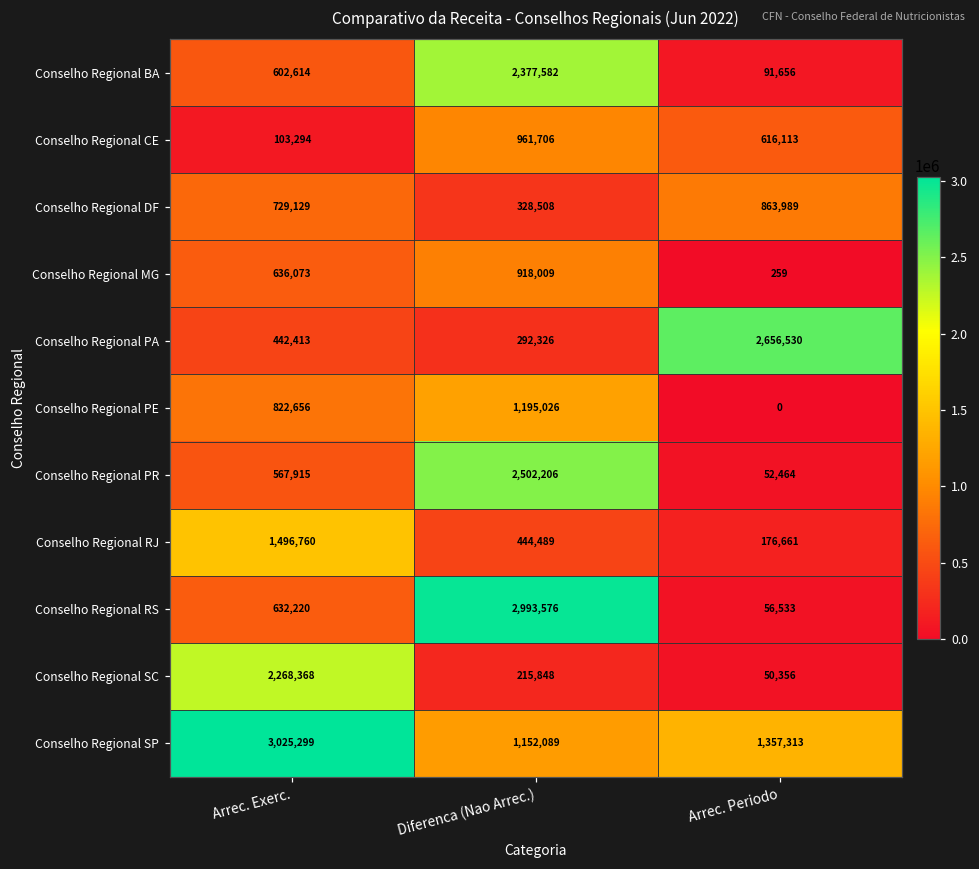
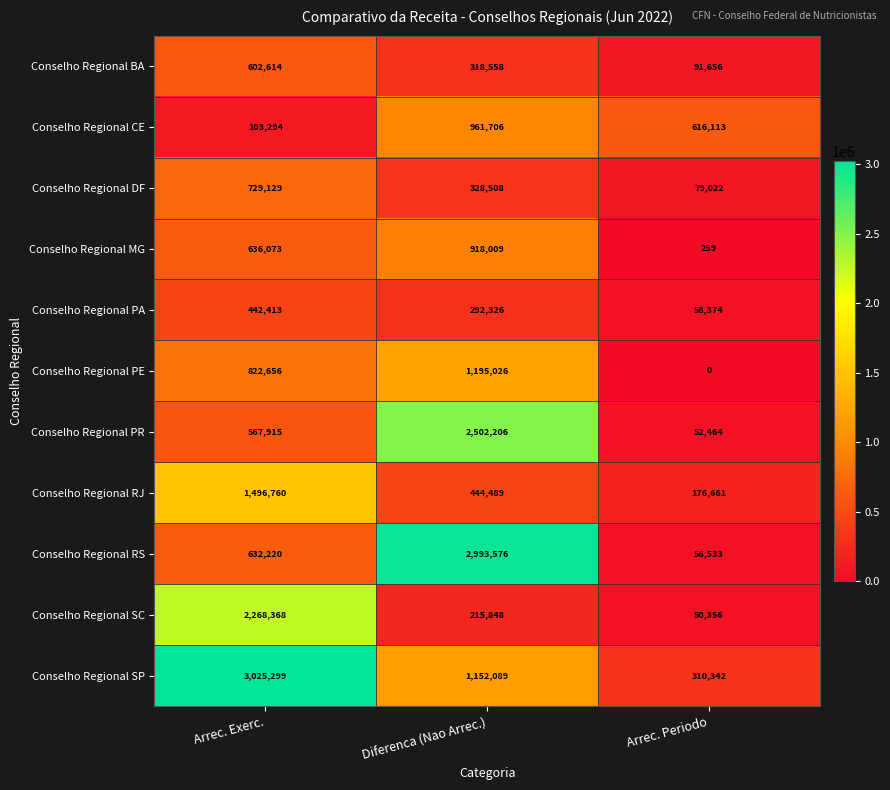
Conselho Regional BA, Diferenca (Nao Arrec.): 2,377,582 -> 318,558
Conselho Regional DF, Arrec. Periodo: 863,989 -> 79,022
Conselho Regional PA, Arrec. Periodo: 2,656,530 -> 58,374
Conselho Regional SP, Arrec. Periodo: 1,357,313 -> 310,342
